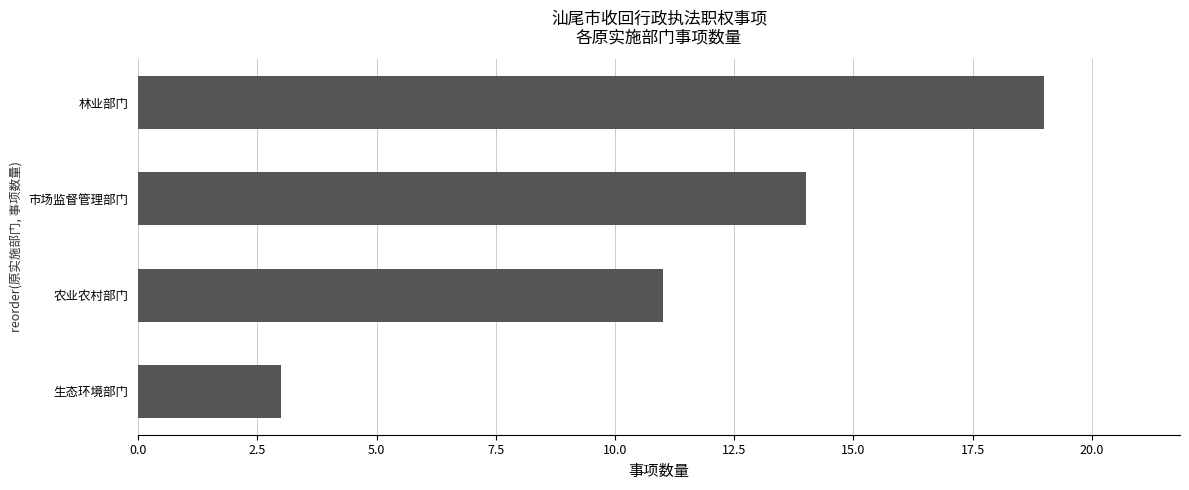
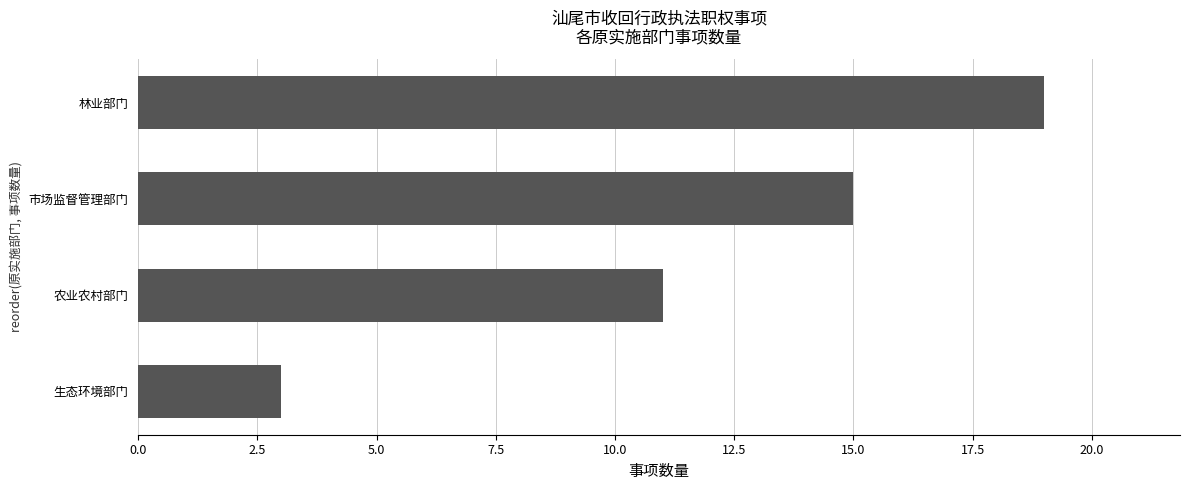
市场监督管理部门: 14 -> 15
